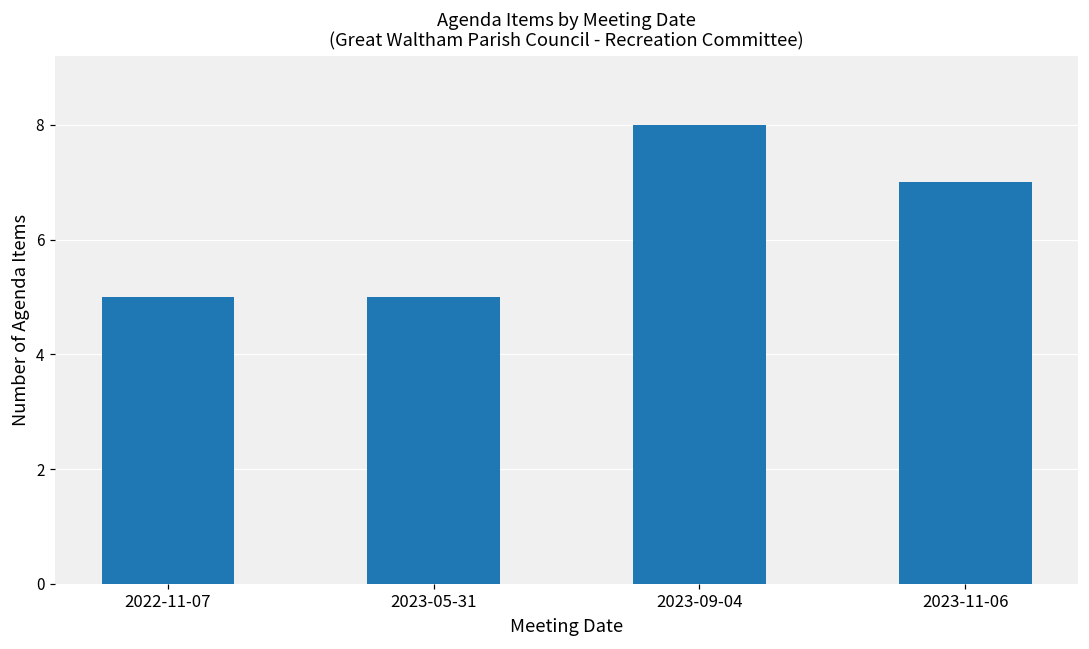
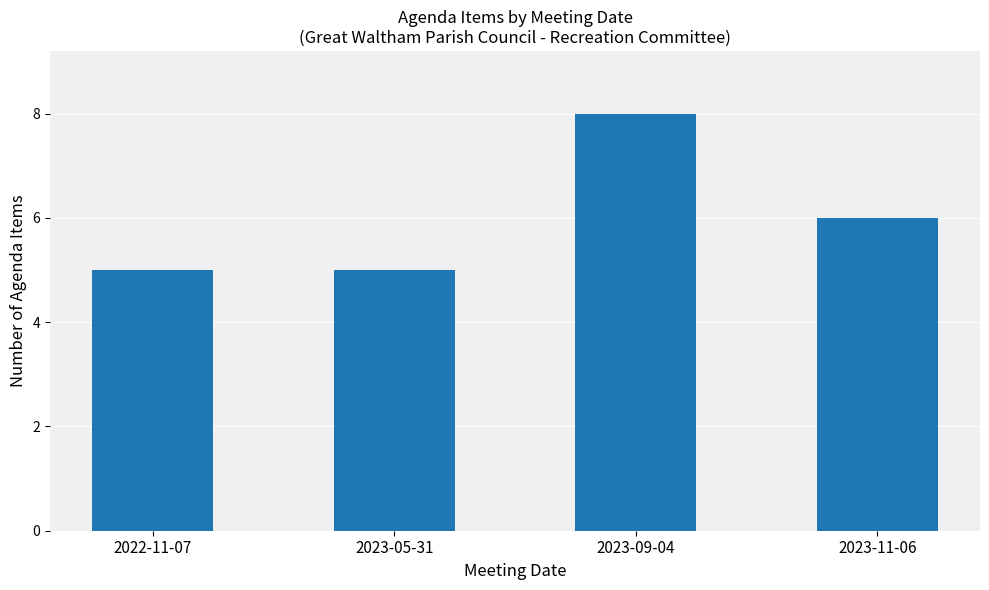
2023-11-06: 7 -> 6
